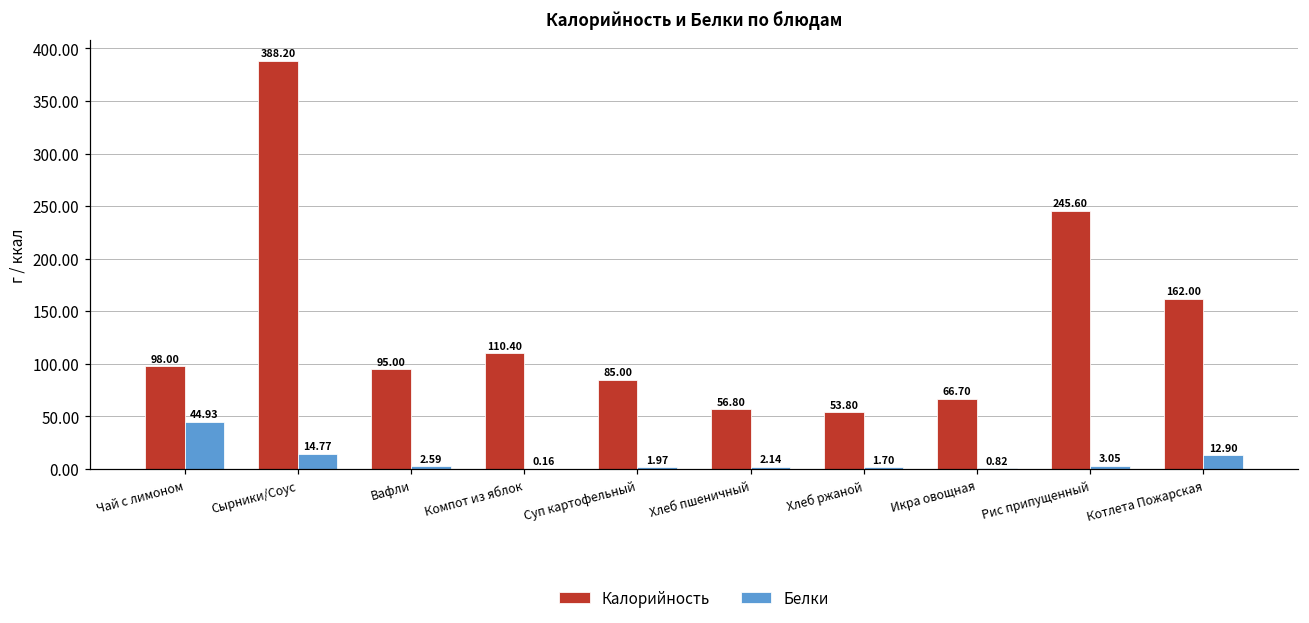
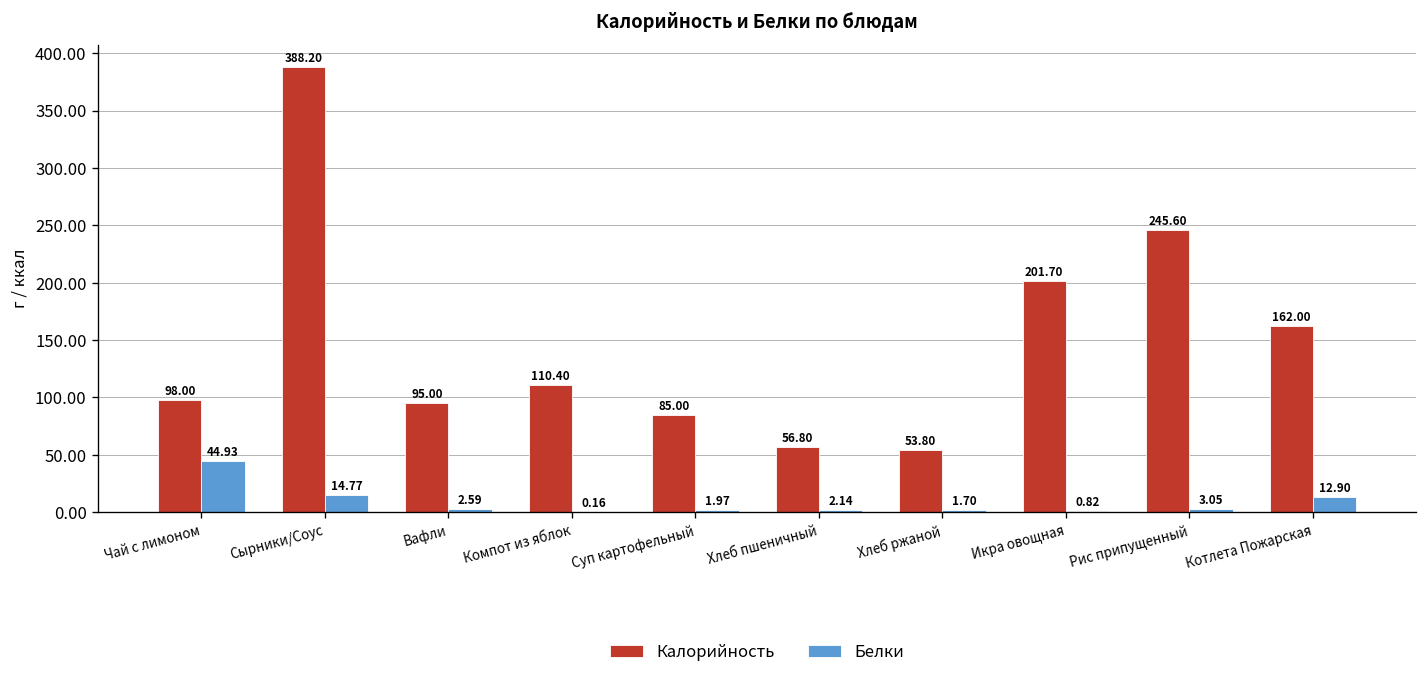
Калорийность, Икра овощная: 66.70 -> 201.70
